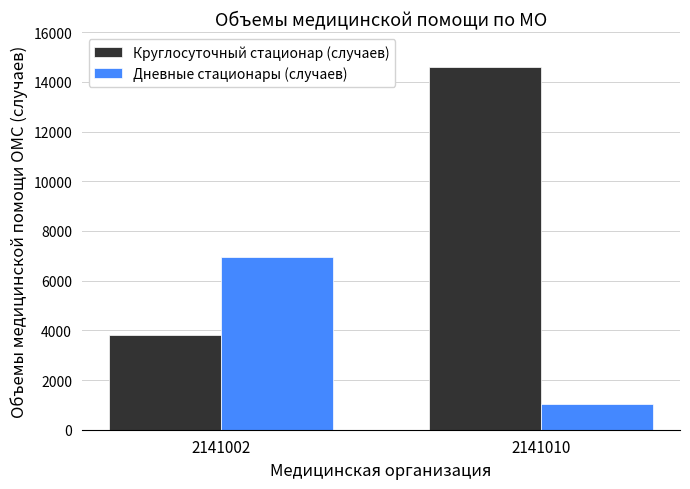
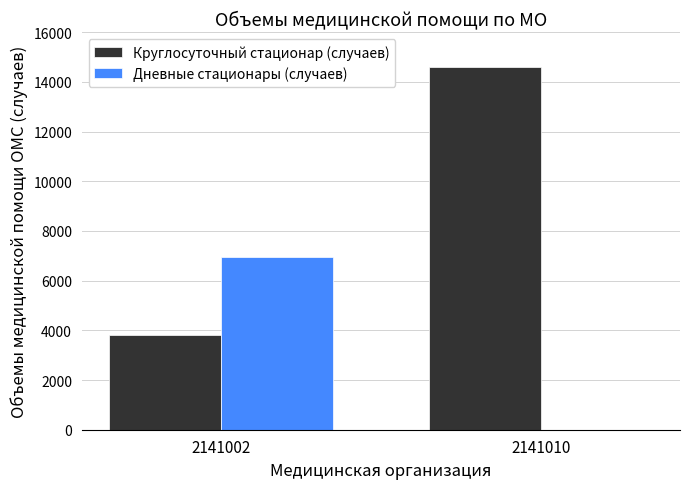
Дневные стационары (случаев), 2141010: 1000 -> 0
